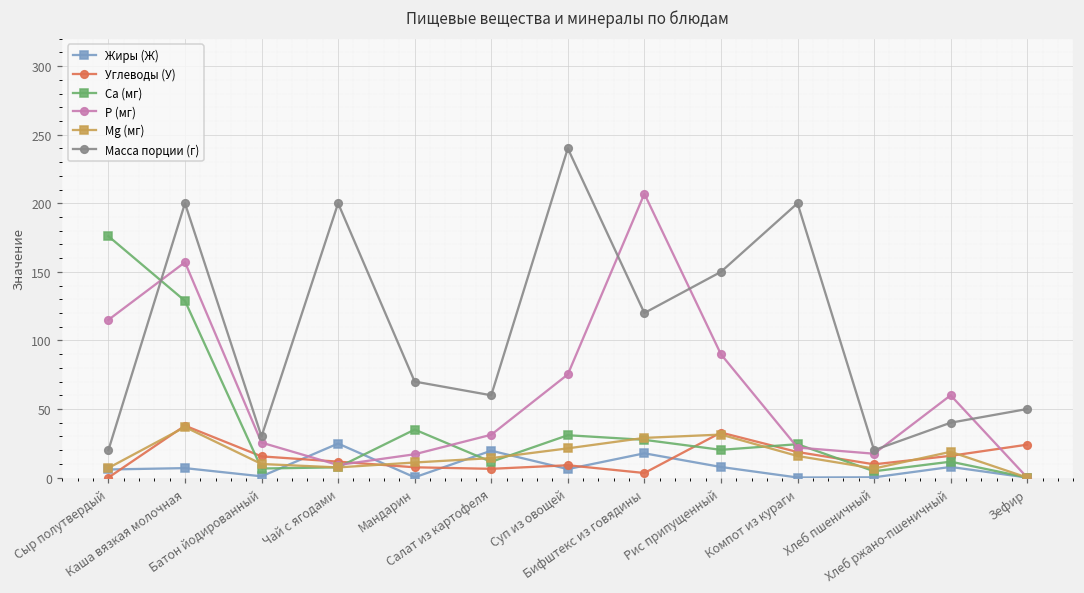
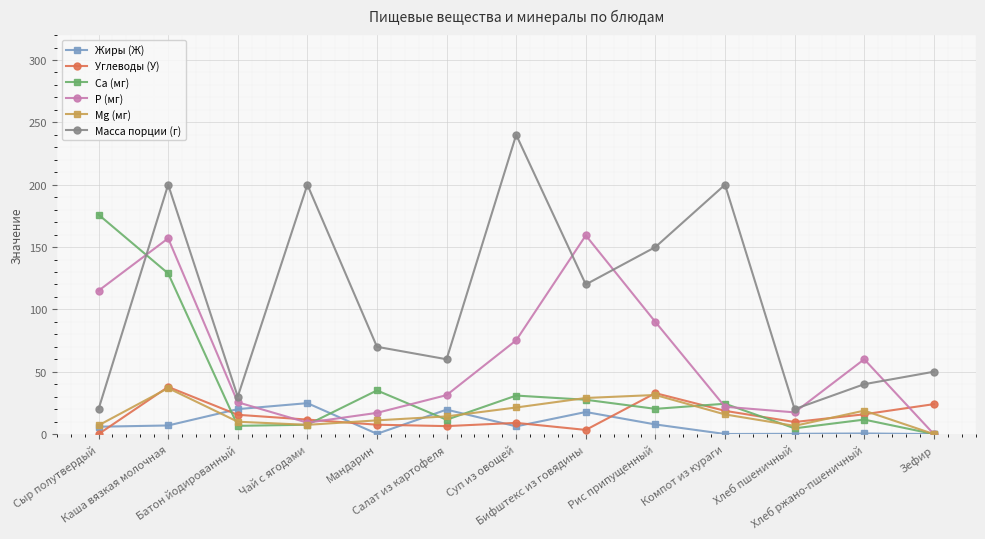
Жиры (Ж), Батон йодированный: 1 -> 20
Р (мг), Бифштекс из говядины: 207 -> 159
Жиры (Ж), Хлеб ржано-пшеничный: 8 -> 0
